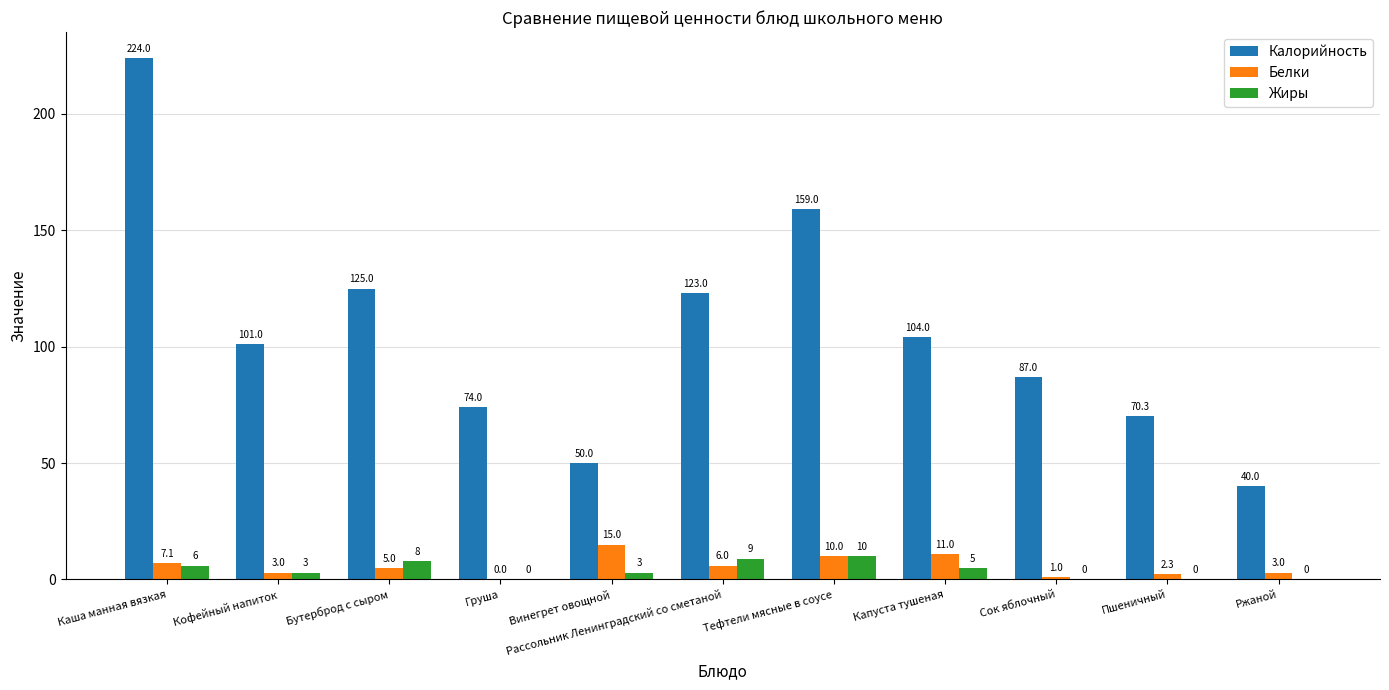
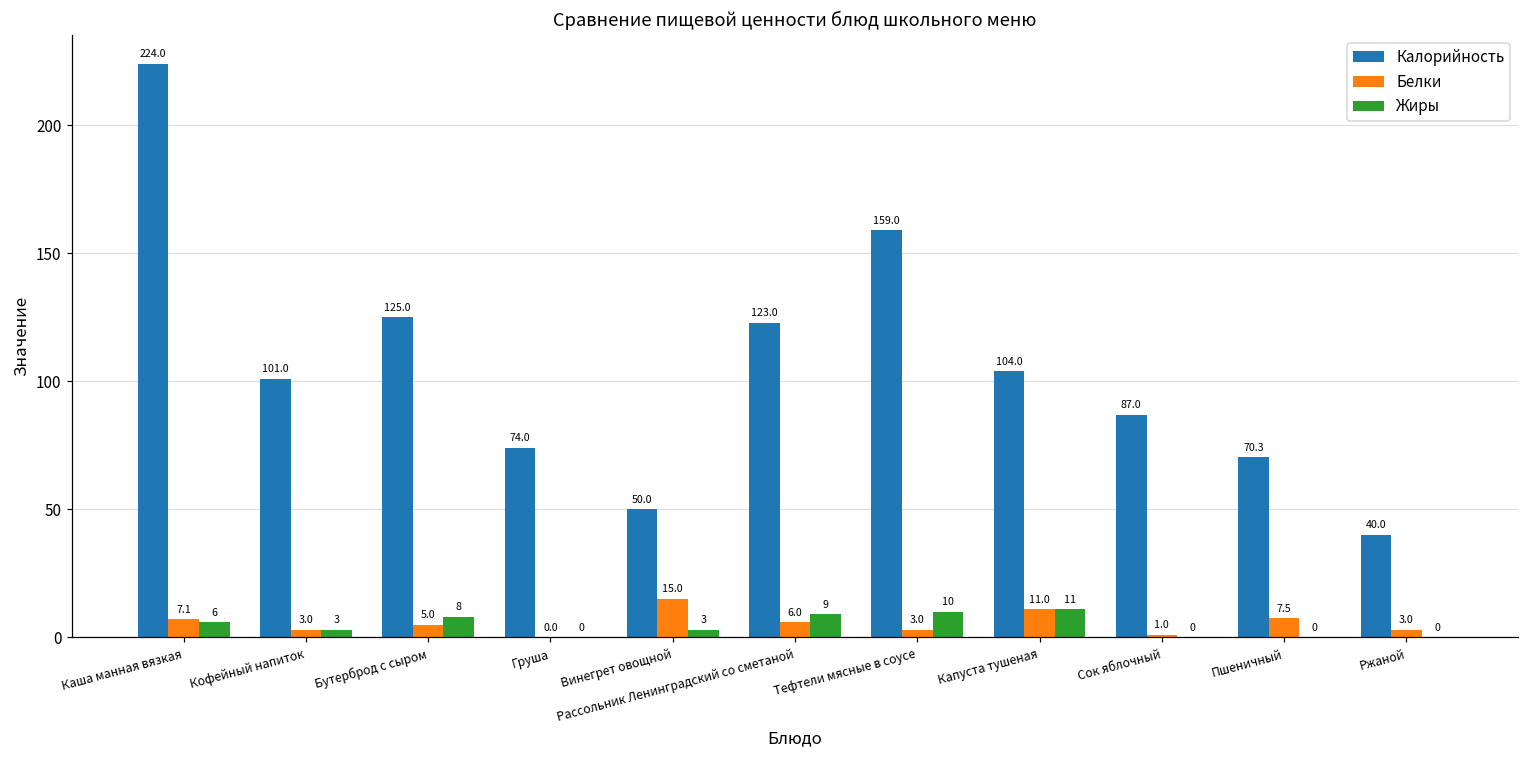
Белки, Тефтели мясные в соусе: 10.0 -> 3.0
Жиры, Капуста тушеная: 5 -> 11
Белки, Пшеничный: 2.3 -> 7.5
